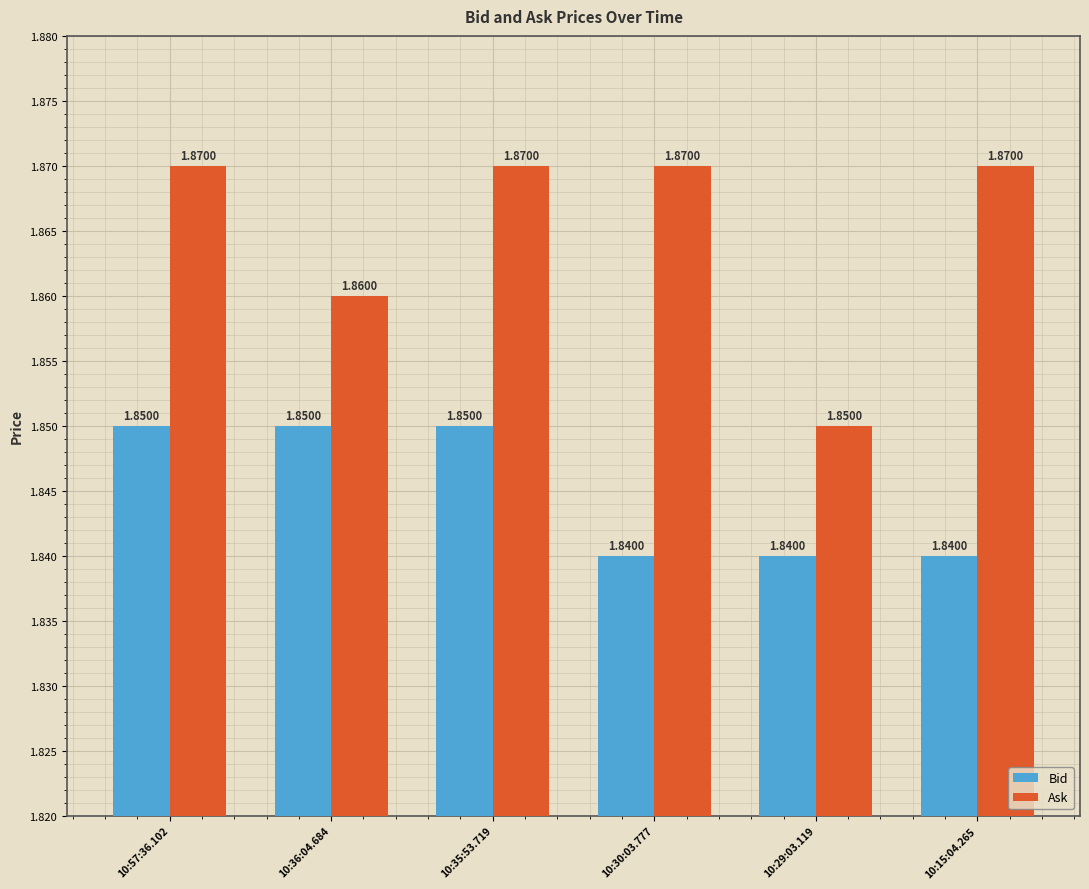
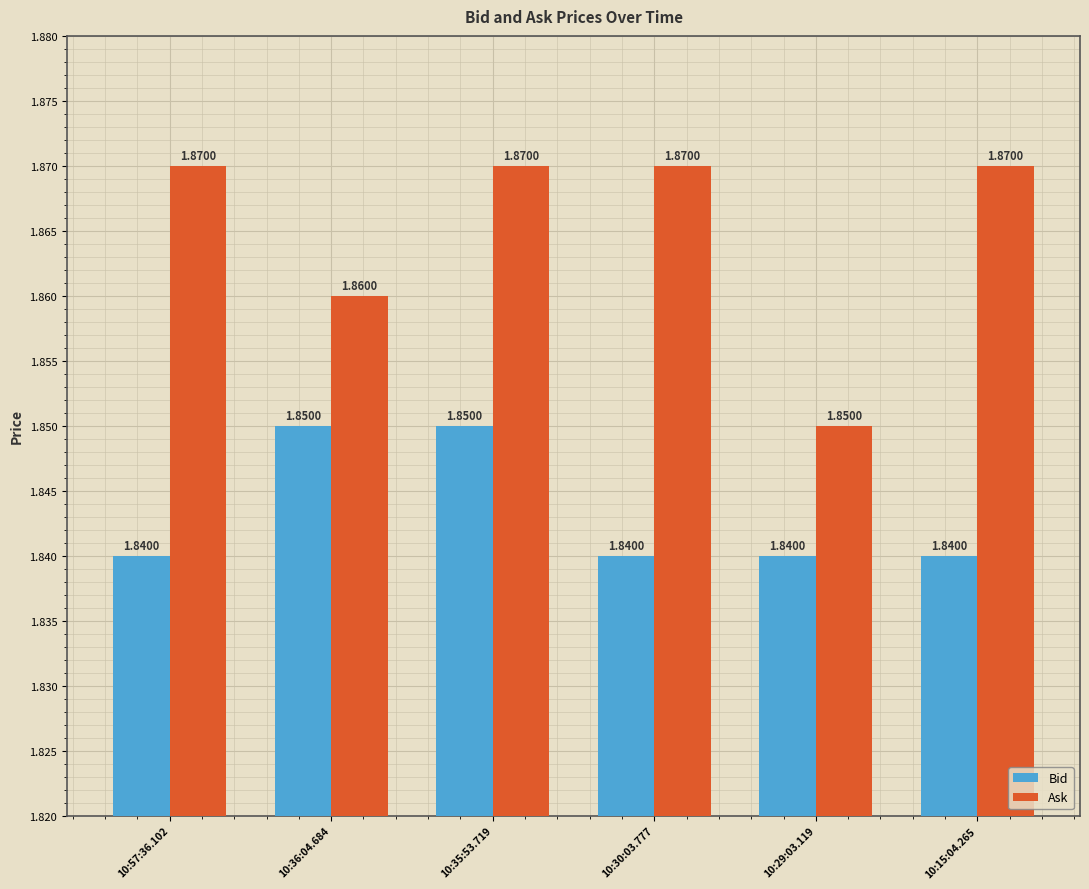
Bid, 10:57:36.102: 1.8500 -> 1.8400
